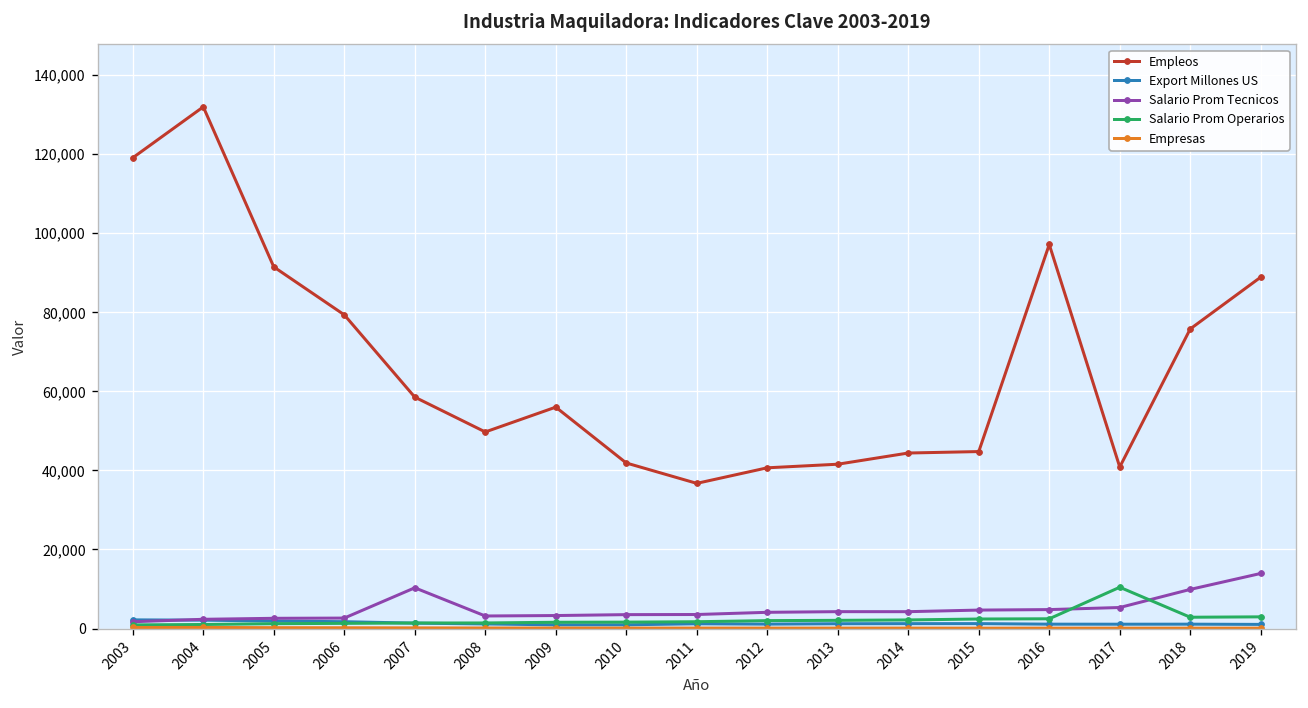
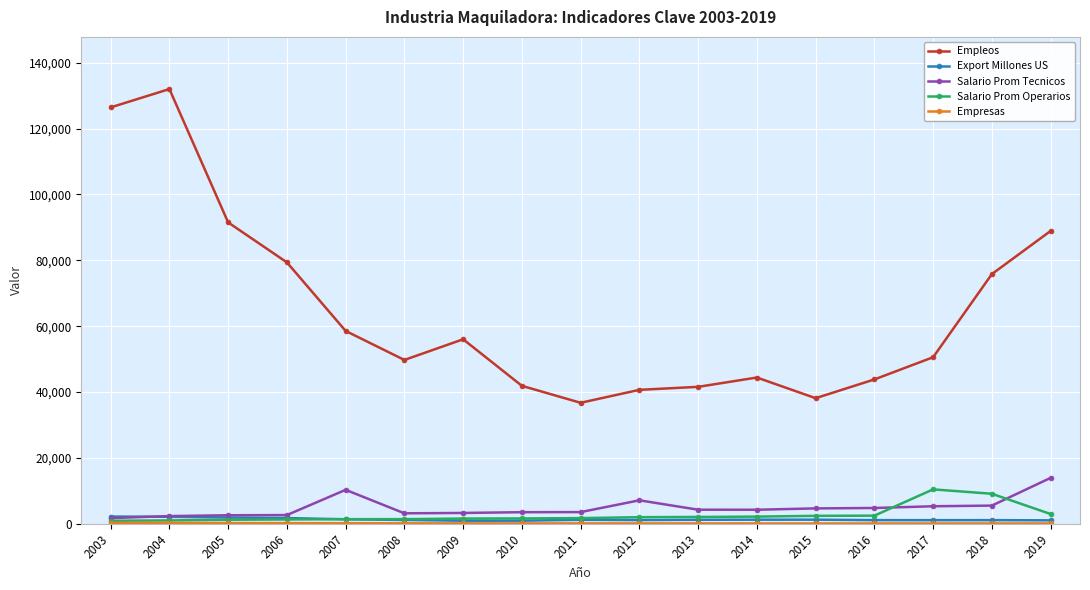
Empleos, 2003: 119,000 -> 126,000
Salario Prom Tecnicos, 2012: 4,000 -> 7,000
Empleos, 2015: 45,000 -> 38,000
Empleos, 2016: 97,000 -> 44,000
Empleos, 2017: 41,000 -> 51,000
Salario Prom Tecnicos, 2018: 10,000 -> 6,000
Salario Prom Operarios, 2018: 3,000 -> 9,000
